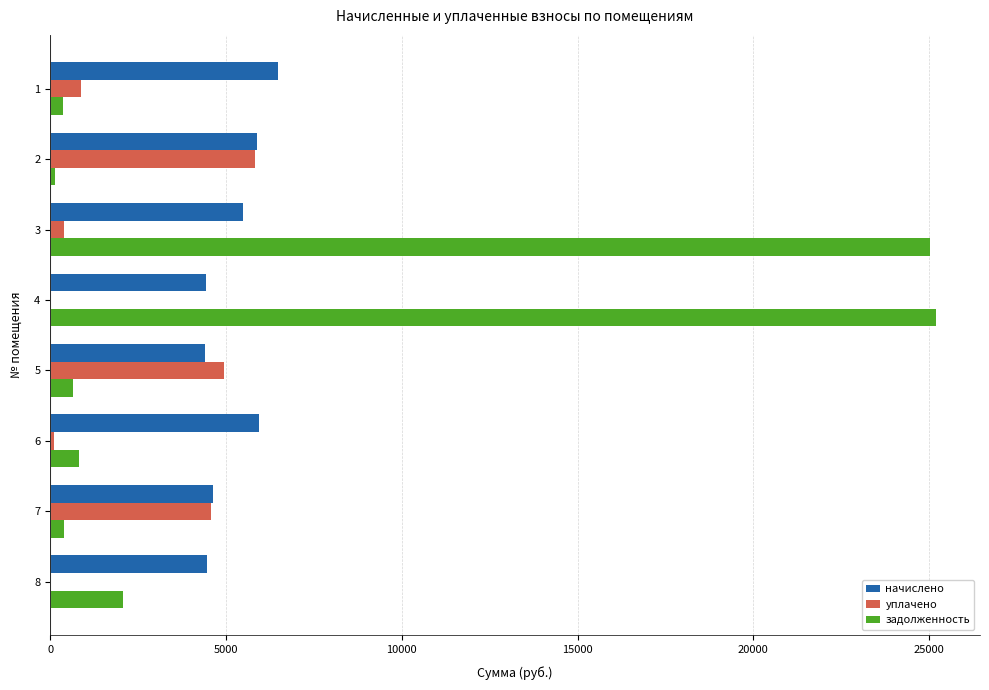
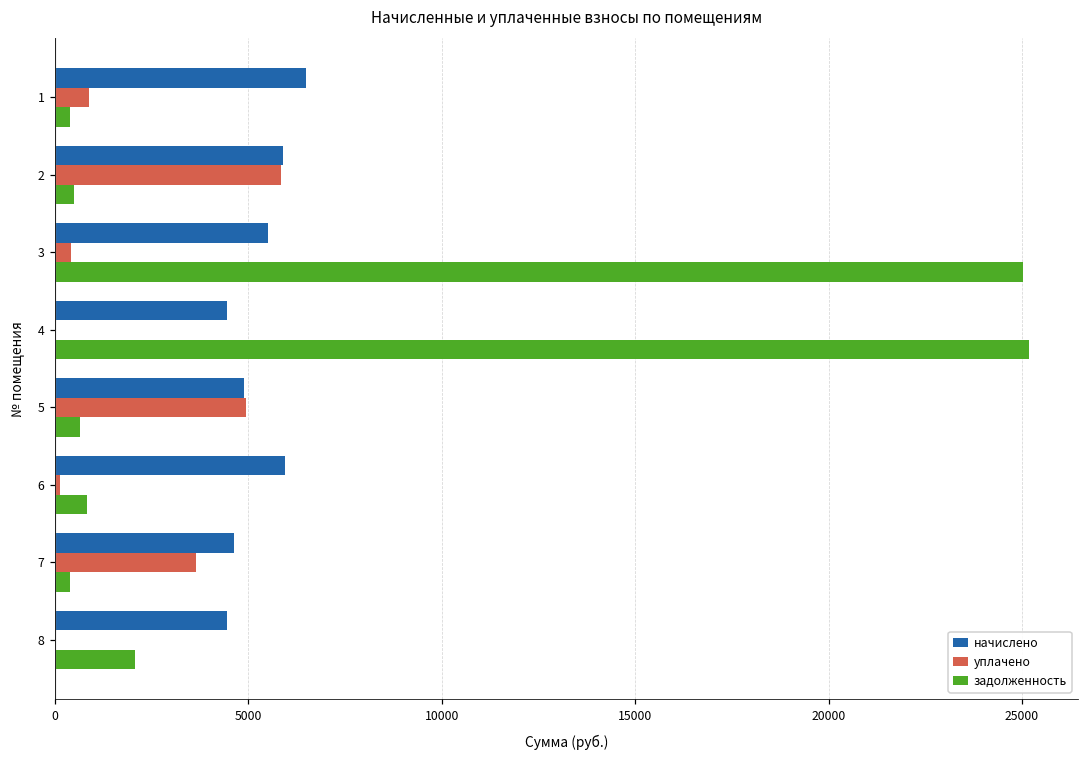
задолженность, 2: 100 -> 500
начислено, 5: 4400 -> 4900
уплачено, 7: 4600 -> 3700
